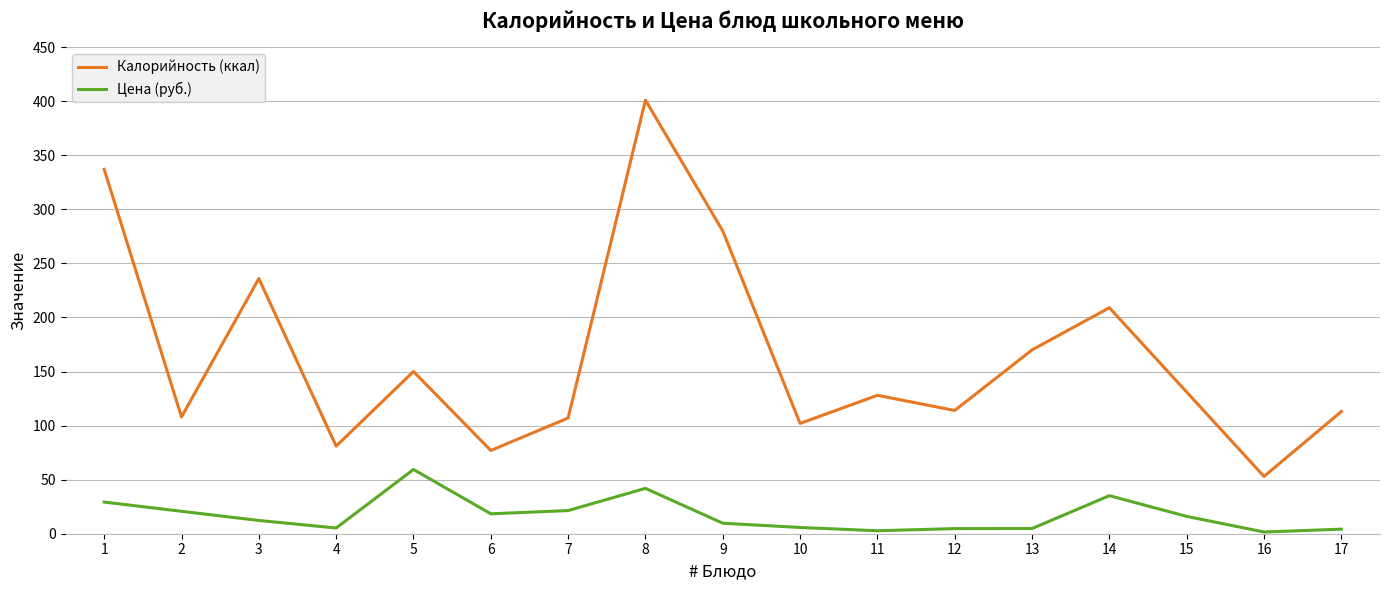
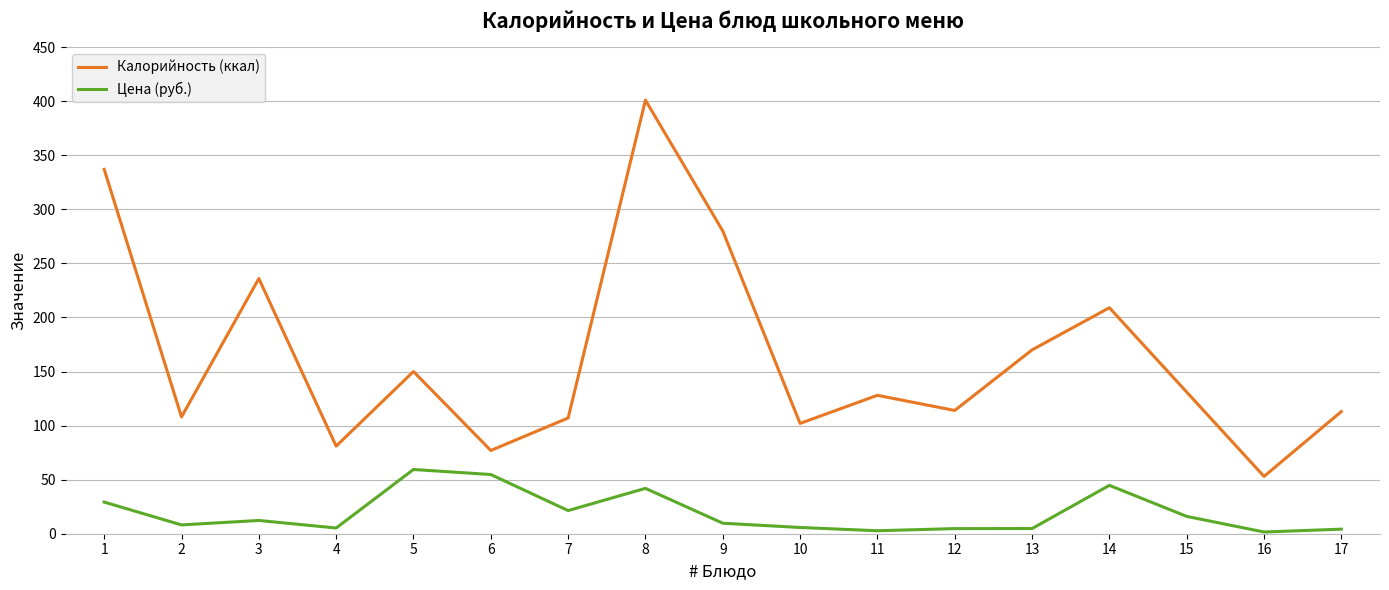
Цена (руб.), 2: 21 -> 8
Цена (руб.), 6: 18 -> 55
Цена (руб.), 14: 35 -> 45
